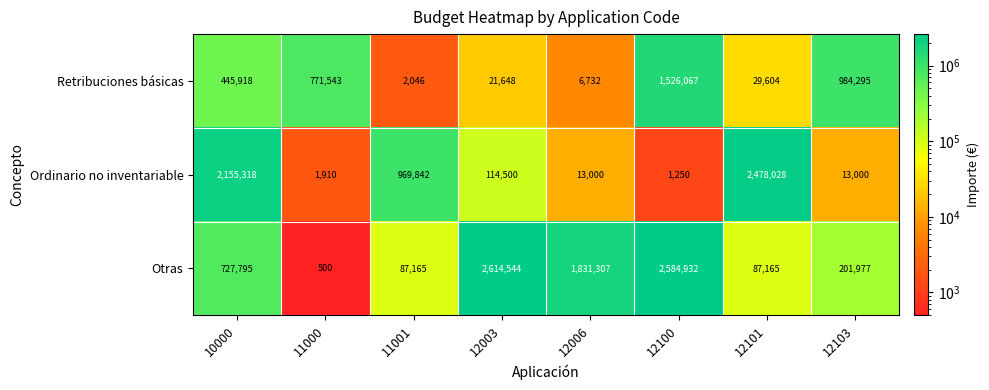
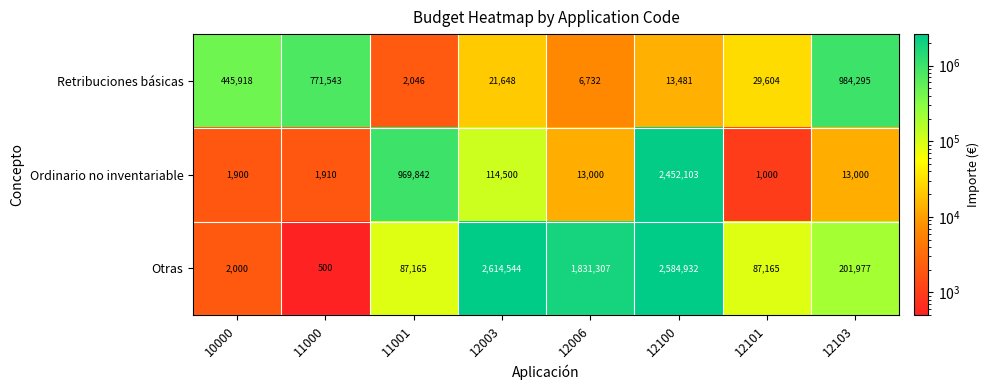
Retribuciones básicas, 12100: 1,526,067 -> 13,481
Ordinario no inventariable, 10000: 2,155,318 -> 1,900
Ordinario no inventariable, 12100: 1,250 -> 2,452,103
Ordinario no inventariable, 12101: 2,478,028 -> 1,000
Otras, 10000: 727,795 -> 2,000
